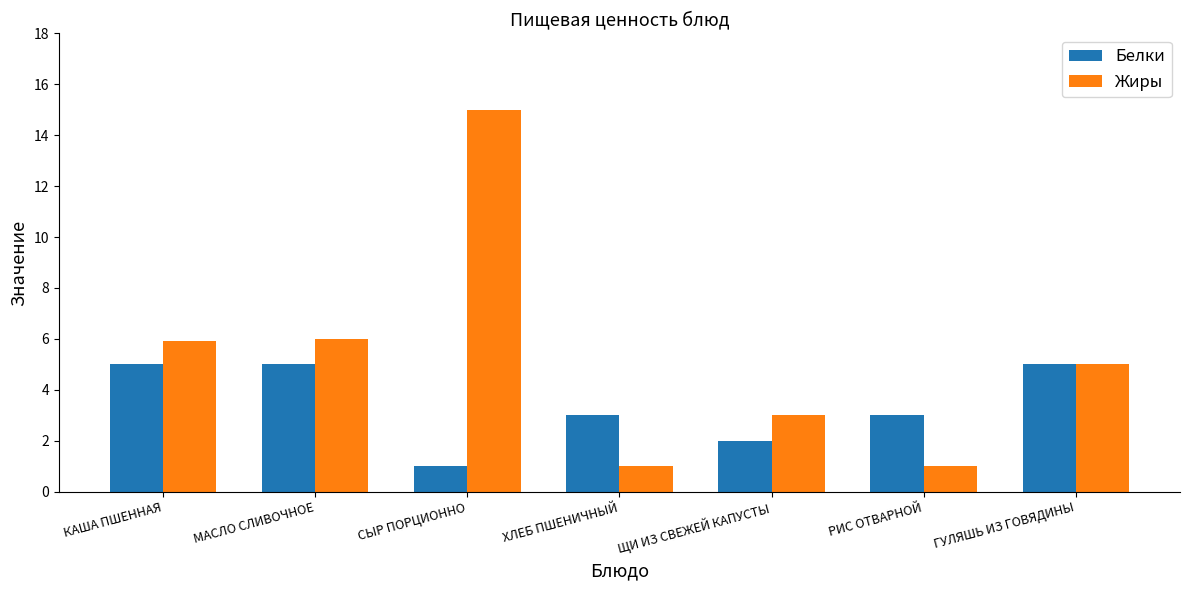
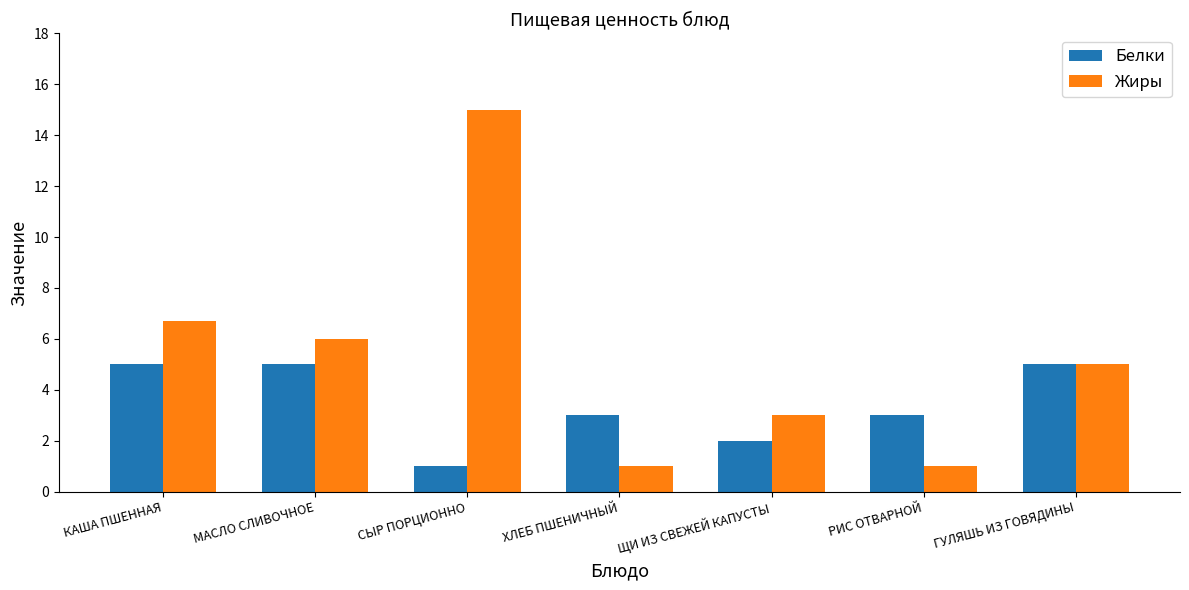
Жиры, КАША ПШЕННАЯ: 5.9 -> 6.7
